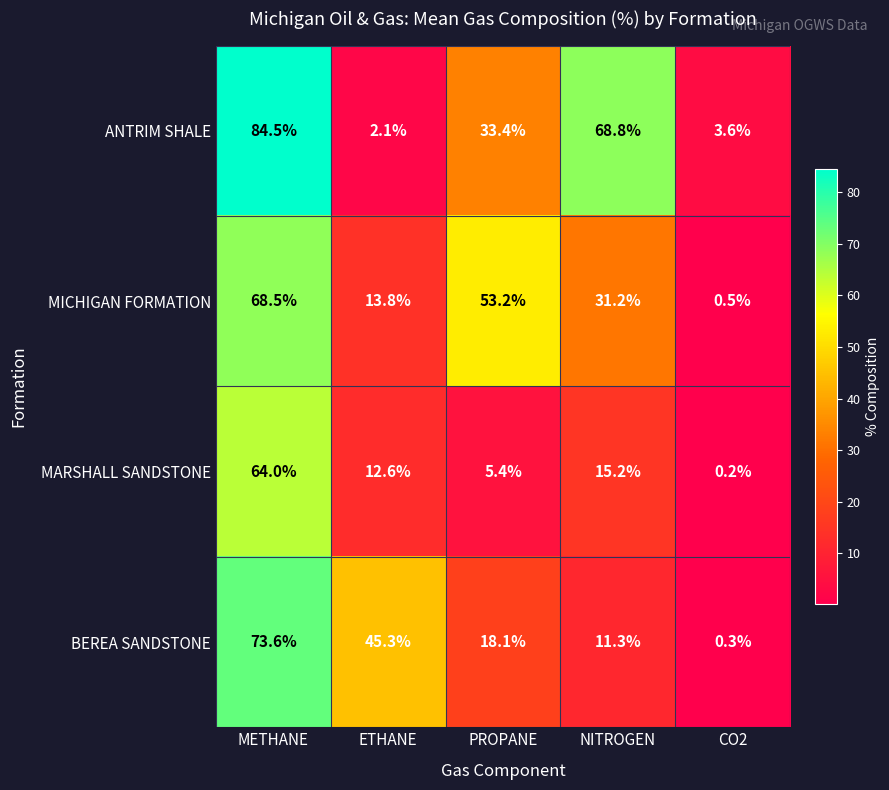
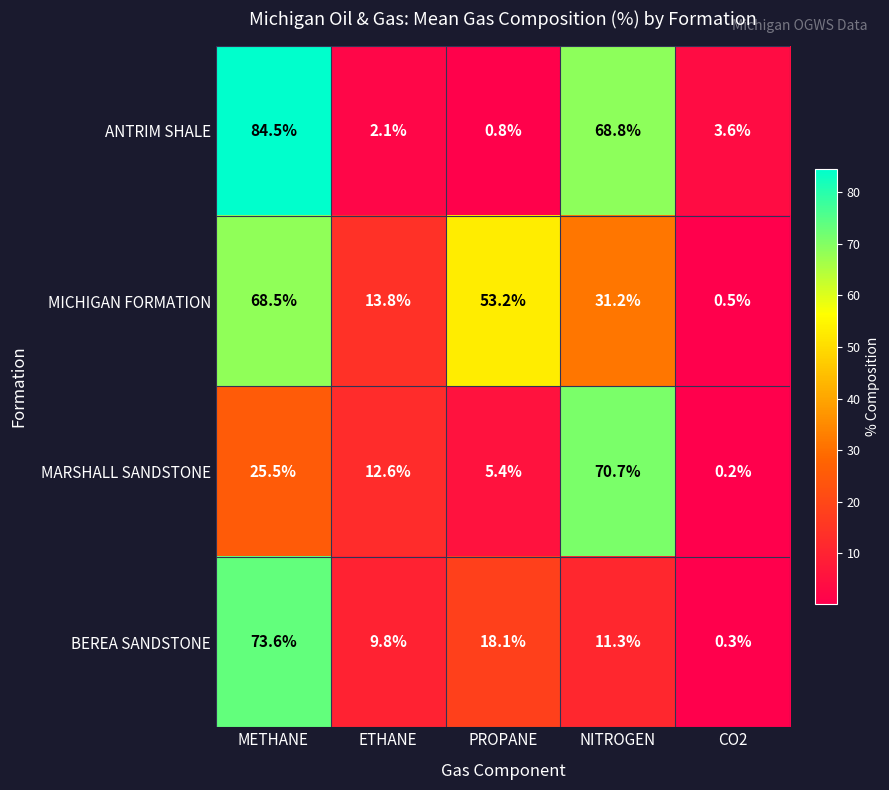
ANTRIM SHALE, PROPANE: 33.4% -> 0.8%
MARSHALL SANDSTONE, METHANE: 64.0% -> 25.5%
MARSHALL SANDSTONE, NITROGEN: 15.2% -> 70.7%
BEREA SANDSTONE, ETHANE: 45.3% -> 9.8%
